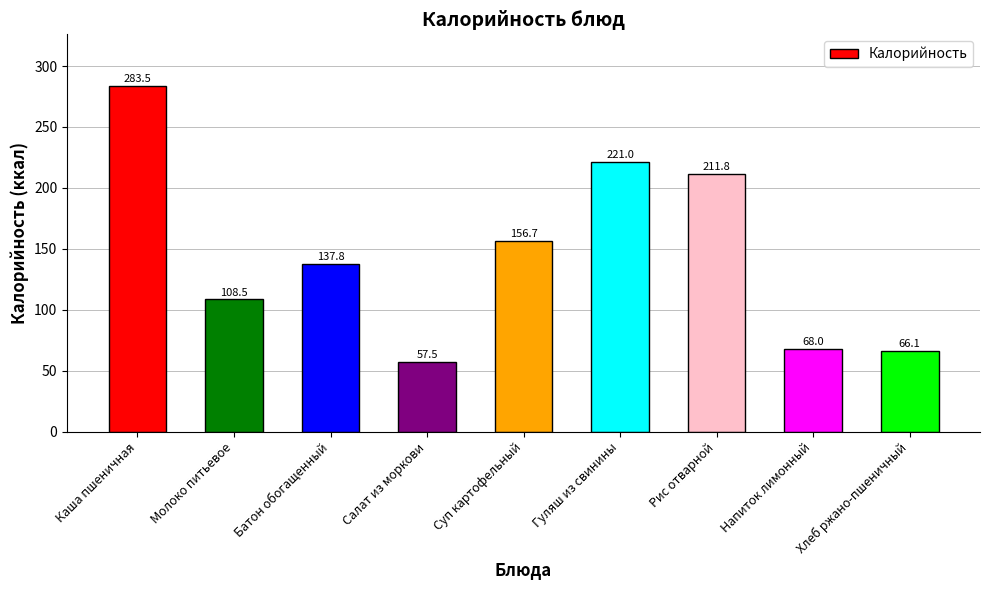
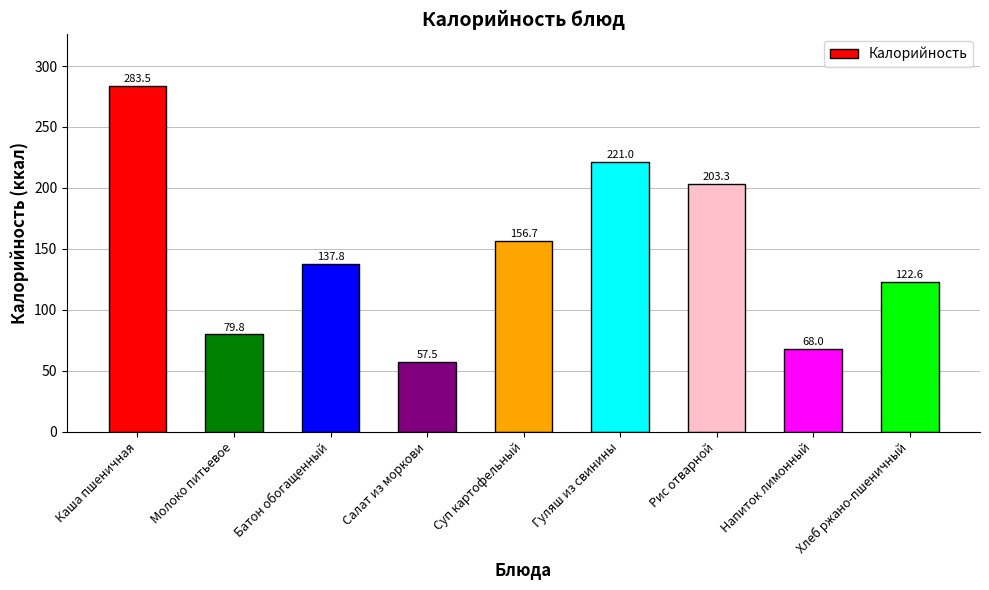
Молоко питьевое: 108.5 -> 79.8
Рис отварной: 211.8 -> 203.3
Хлеб ржано-пшеничный: 66.1 -> 122.6
